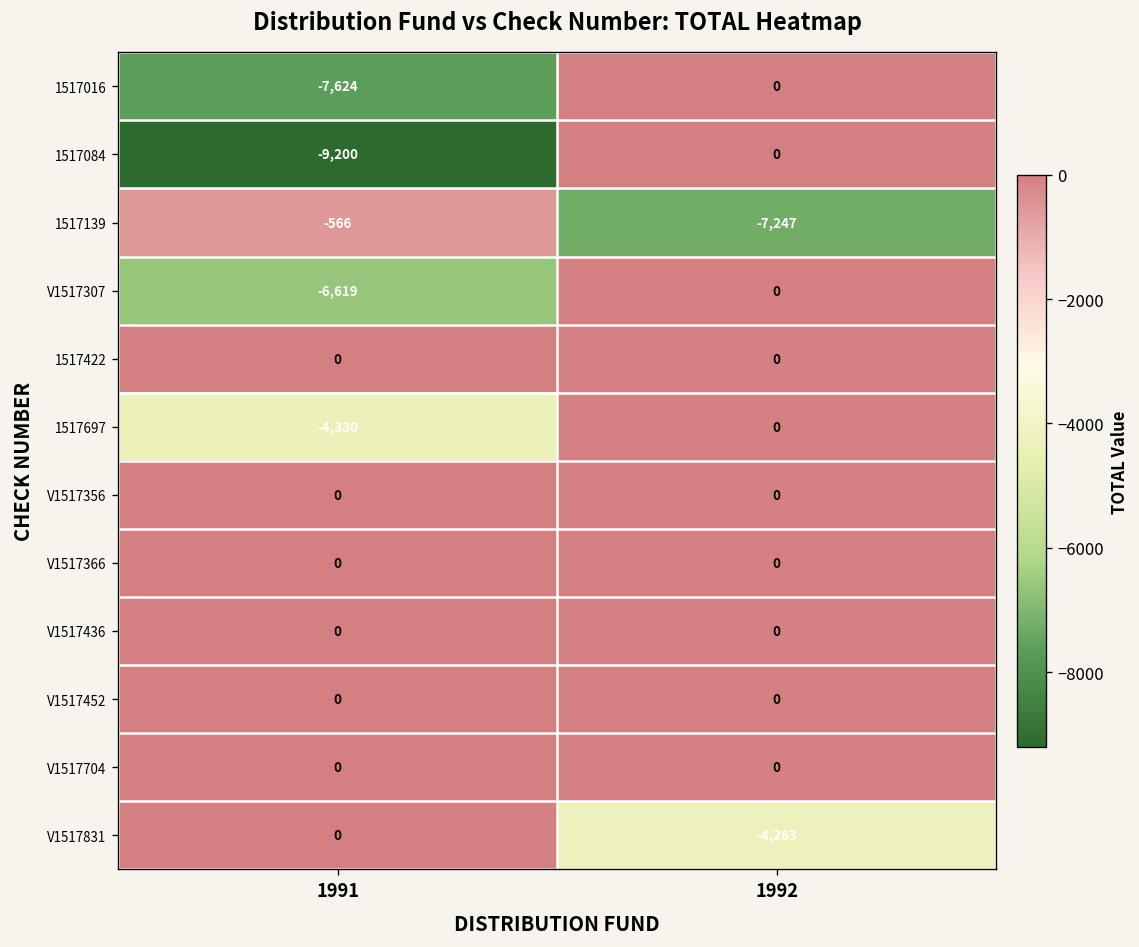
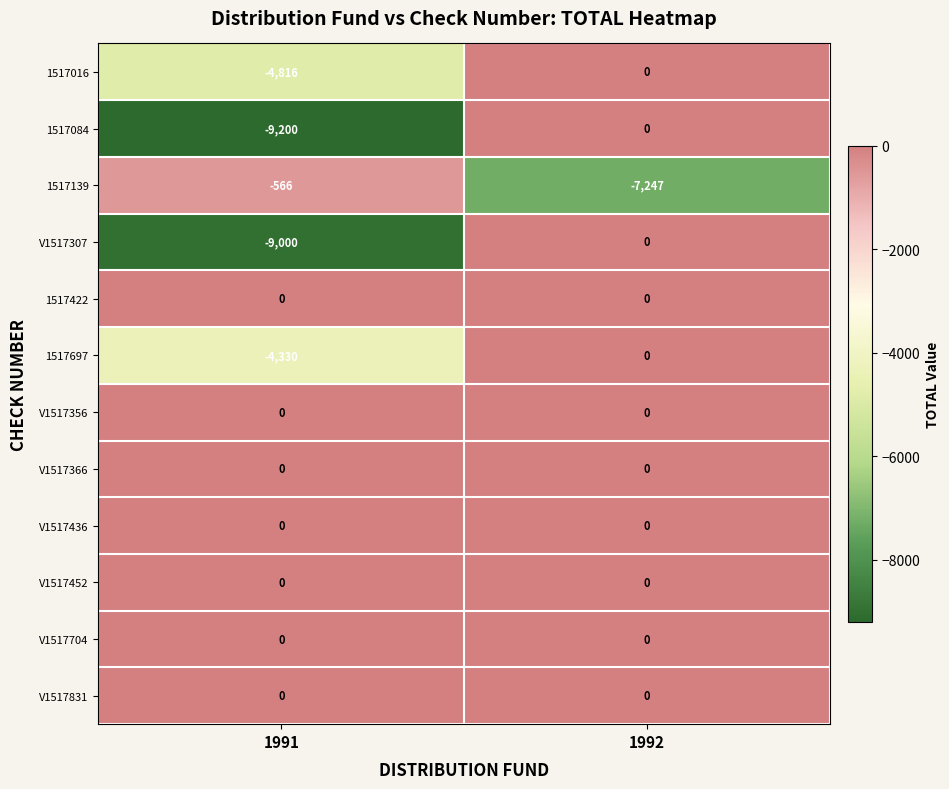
1517016, 1991: -7,624 -> -4,816
V1517307, 1991: -6,619 -> -9,000
V1517831, 1992: -4,263 -> 0
